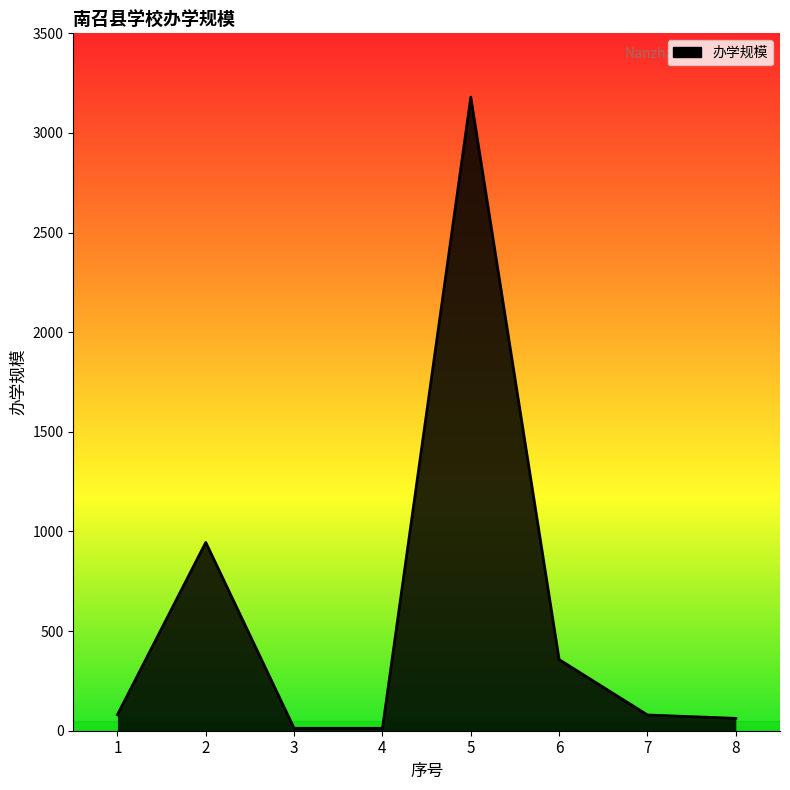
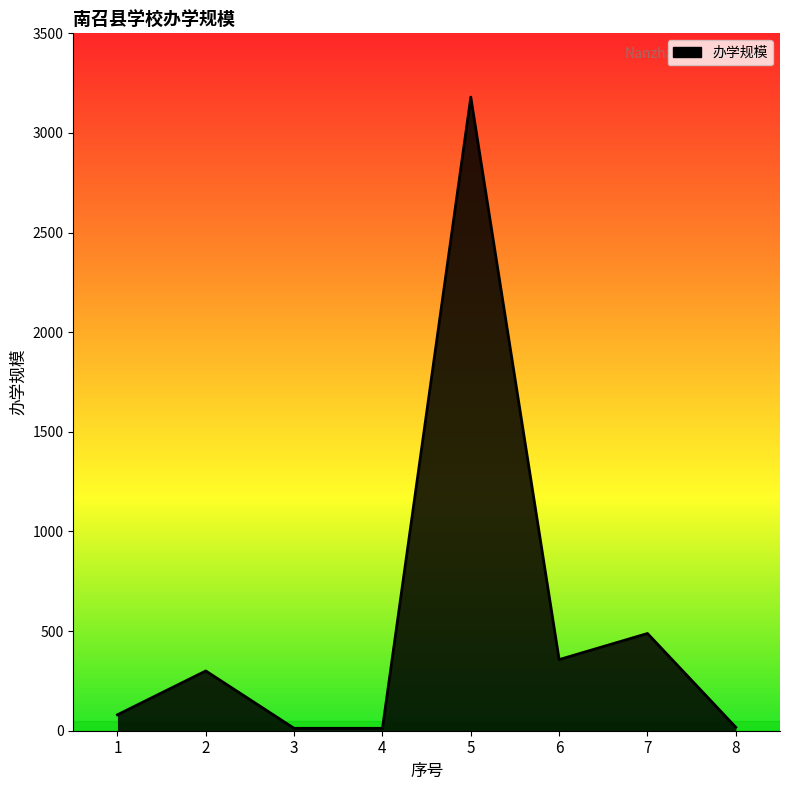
2: 950 -> 300
7: 80 -> 490
8: 60 -> 20
